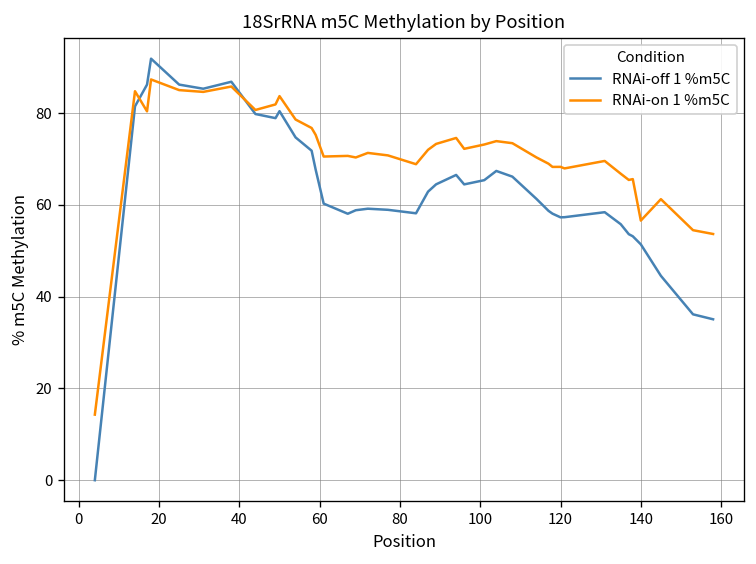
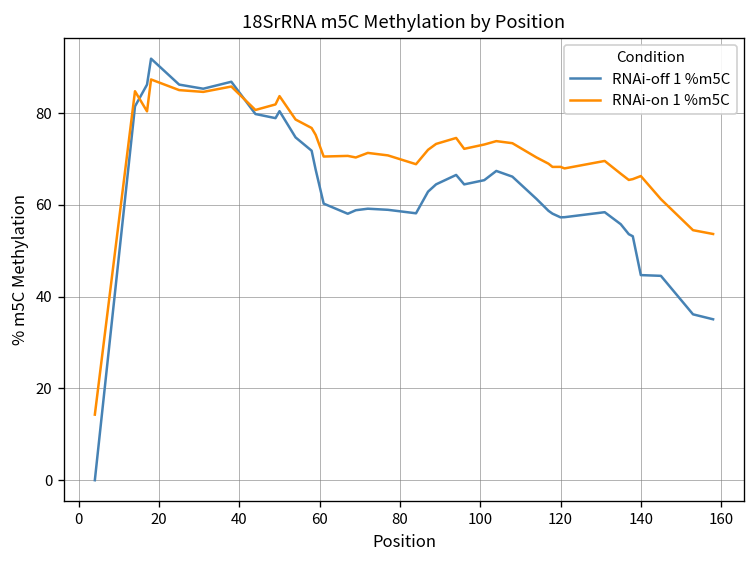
RNAi-off 1 %m5C, 140: 51 -> 45
RNAi-on 1 %m5C, 140: 57 -> 66
